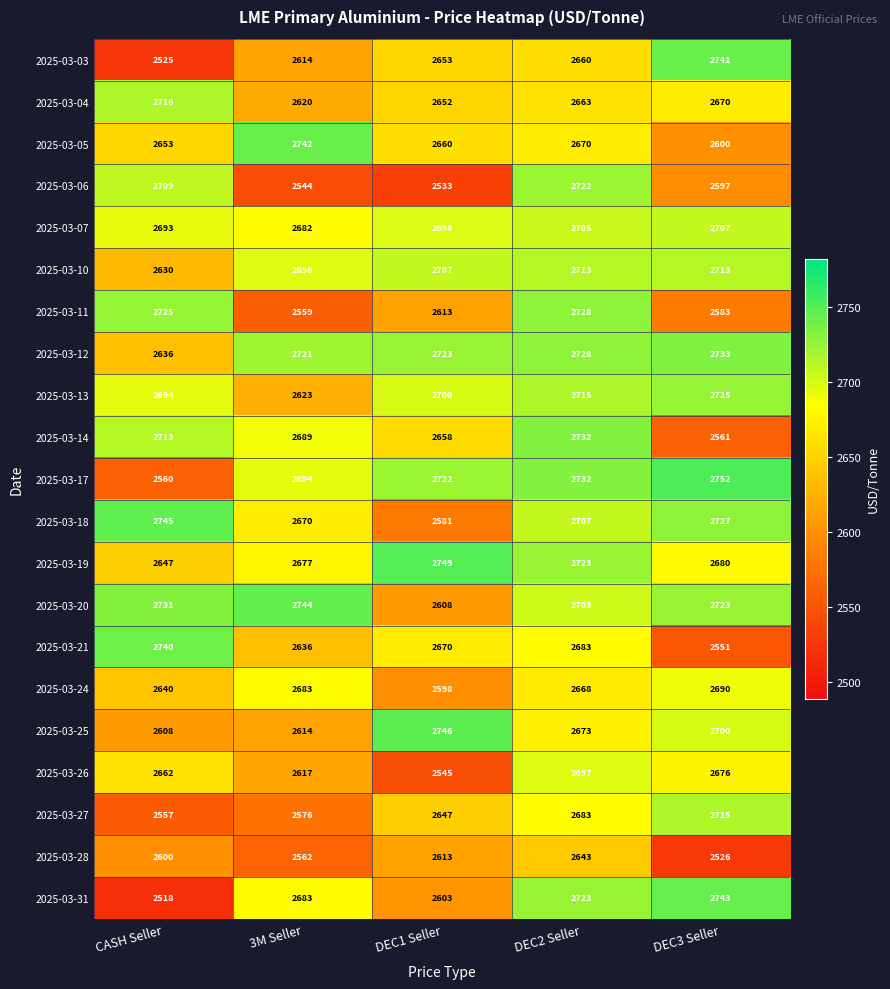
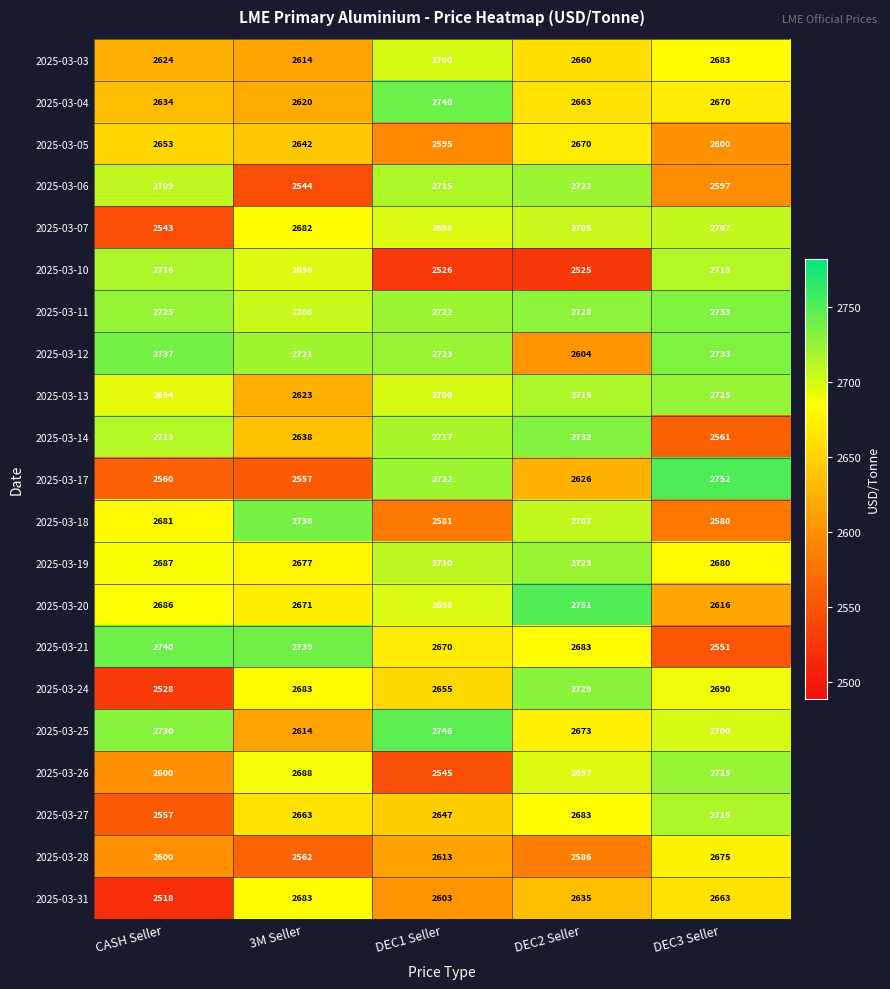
2025-03-03, CASH Seller: 2525 -> 2624
2025-03-03, DEC1 Seller: 2653 -> 2700
2025-03-03, DEC3 Seller: 2741 -> 2683
2025-03-04, CASH Seller: 2716 -> 2634
2025-03-04, DEC1 Seller: 2652 -> 2740
2025-03-05, 3M Seller: 2742 -> 2642
2025-03-05, DEC1 Seller: 2660 -> 2595
2025-03-06, DEC1 Seller: 2533 -> 2715
2025-03-07, CASH Seller: 2693 -> 2543
2025-03-10, CASH Seller: 2630 -> 2716
2025-03-10, DEC1 Seller: 2707 -> 2526
2025-03-10, DEC2 Seller: 2713 -> 2525
2025-03-11, 3M Seller: 2559 -> 2706
2025-03-11, DEC1 Seller: 2613 -> 2722
2025-03-11, DEC3 Seller: 2583 -> 2733
2025-03-12, CASH Seller: 2636 -> 2737
2025-03-12, DEC2 Seller: 2728 -> 2604
2025-03-14, 3M Seller: 2689 -> 2638
2025-03-14, DEC1 Seller: 2658 -> 2717
2025-03-17, 3M Seller: 2694 -> 2557
2025-03-17, DEC2 Seller: 2732 -> 2626
2025-03-18, CASH Seller: 2745 -> 2681
2025-03-18, 3M Seller: 2670 -> 2736
2025-03-18, DEC3 Seller: 2727 -> 2580
2025-03-19, CASH Seller: 2647 -> 2687
2025-03-19, DEC1 Seller: 2749 -> 2710
2025-03-20, CASH Seller: 2731 -> 2686
2025-03-20, 3M Seller: 2744 -> 2671
2025-03-20, DEC1 Seller: 2608 -> 2698
2025-03-20, DEC2 Seller: 2703 -> 2751
2025-03-20, DEC3 Seller: 2723 -> 2616
2025-03-21, 3M Seller: 2636 -> 2739
2025-03-24, CASH Seller: 2640 -> 2528
2025-03-24, DEC1 Seller: 2598 -> 2655
2025-03-24, DEC2 Seller: 2668 -> 2729
2025-03-25, CASH Seller: 2608 -> 2730
2025-03-26, CASH Seller: 2662 -> 2600
2025-03-26, 3M Seller: 2617 -> 2688
2025-03-26, DEC3 Seller: 2676 -> 2725
2025-03-27, 3M Seller: 2576 -> 2663
2025-03-28, DEC2 Seller: 2643 -> 2586
2025-03-28, DEC3 Seller: 2526 -> 2675
2025-03-31, DEC2 Seller: 2723 -> 2635
2025-03-31, DEC3 Seller: 2743 -> 2663
